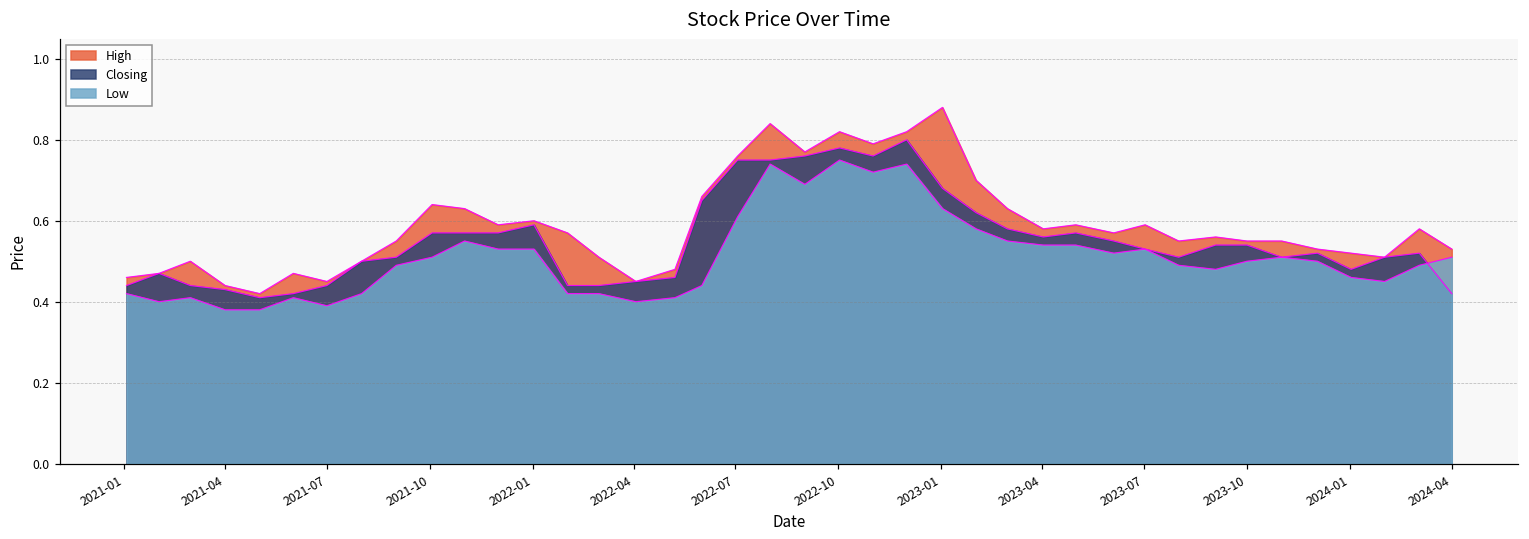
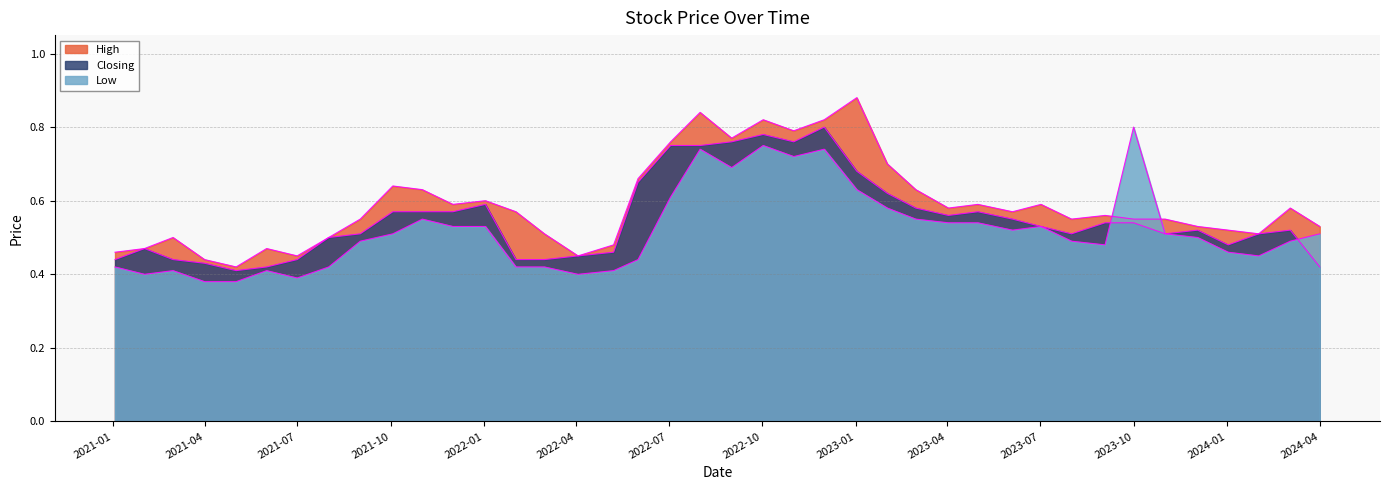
Low, 2023-10: 0.5 -> 0.8
